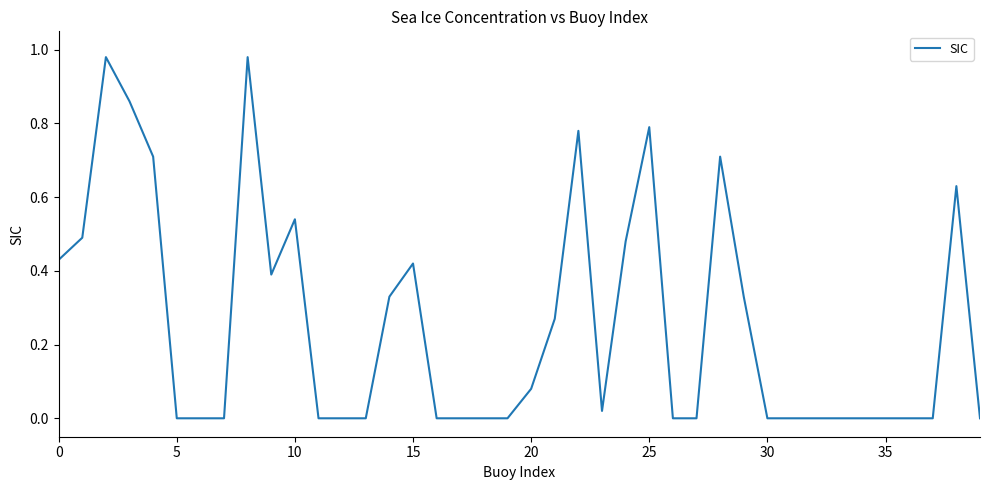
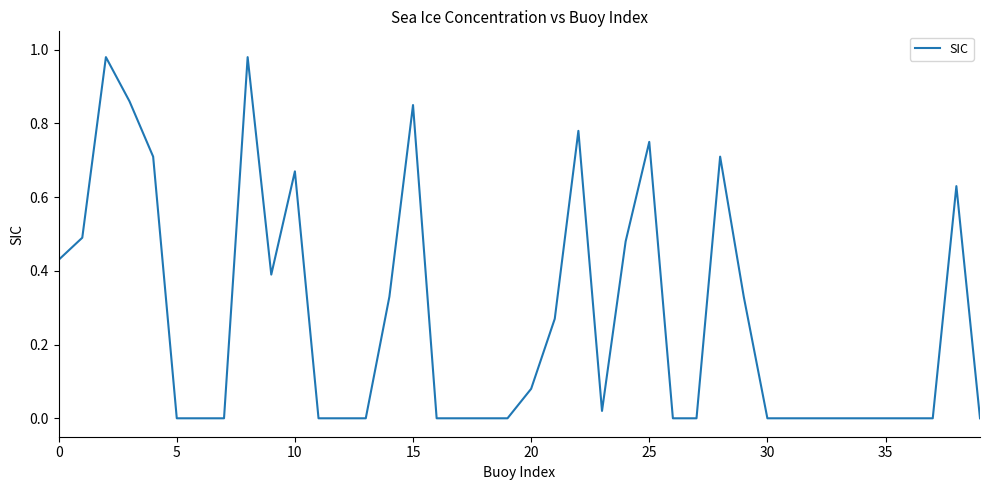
10: 0.54 -> 0.67
15: 0.42 -> 0.85
25: 0.79 -> 0.75
